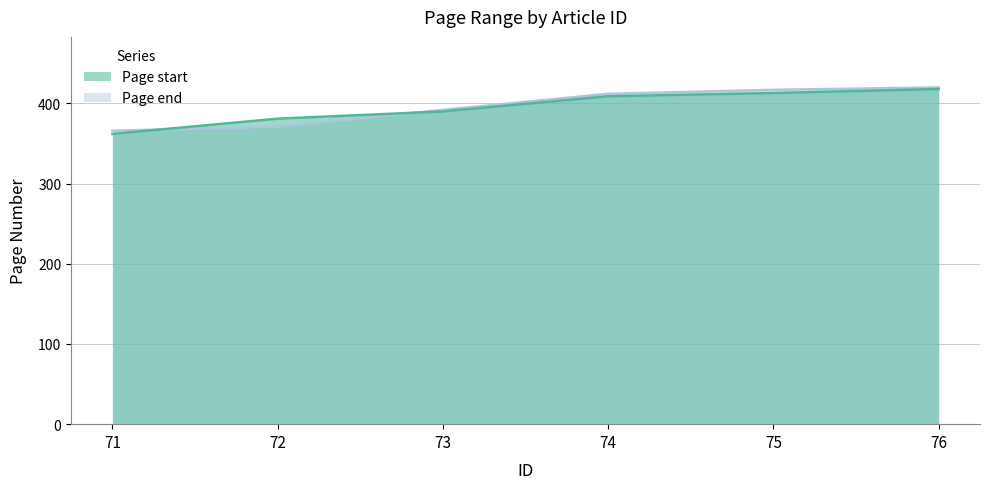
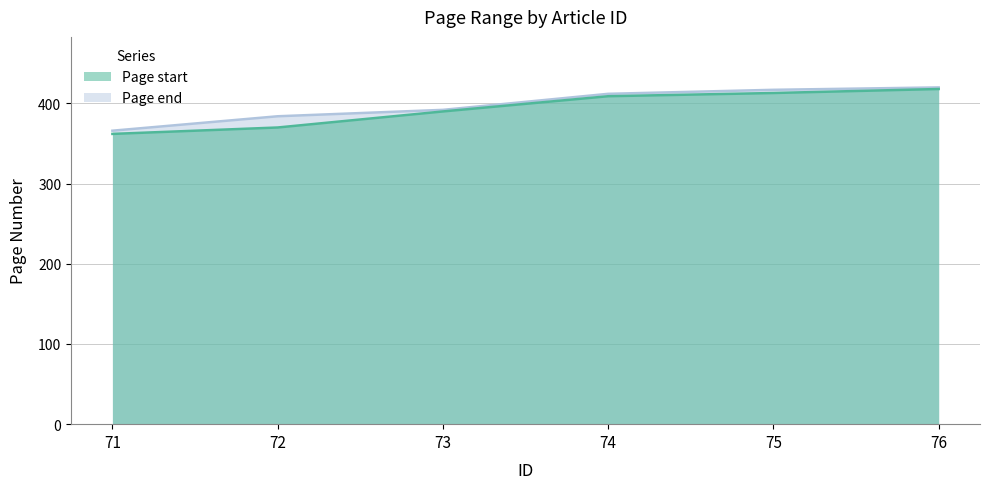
Page end, 72: 370 -> 380
Page start, 72: 380 -> 370
